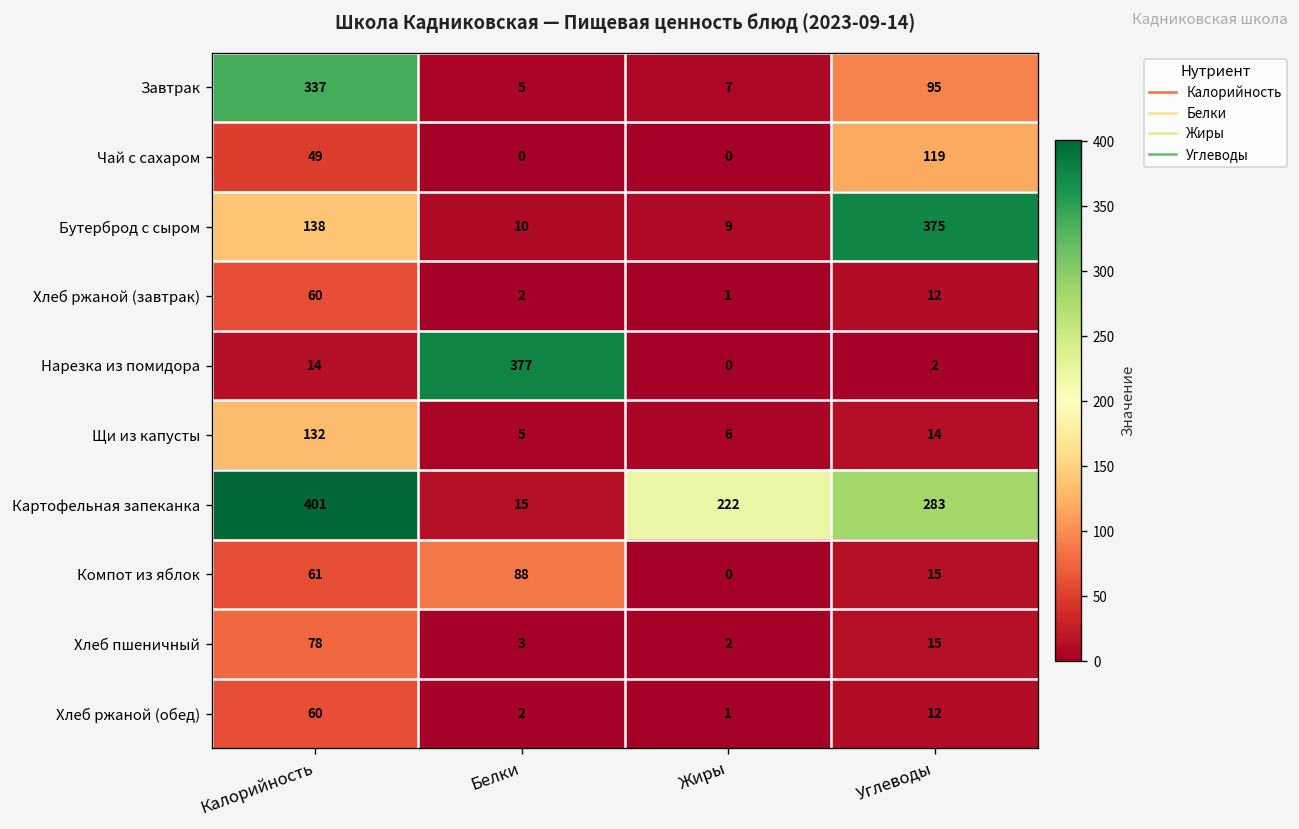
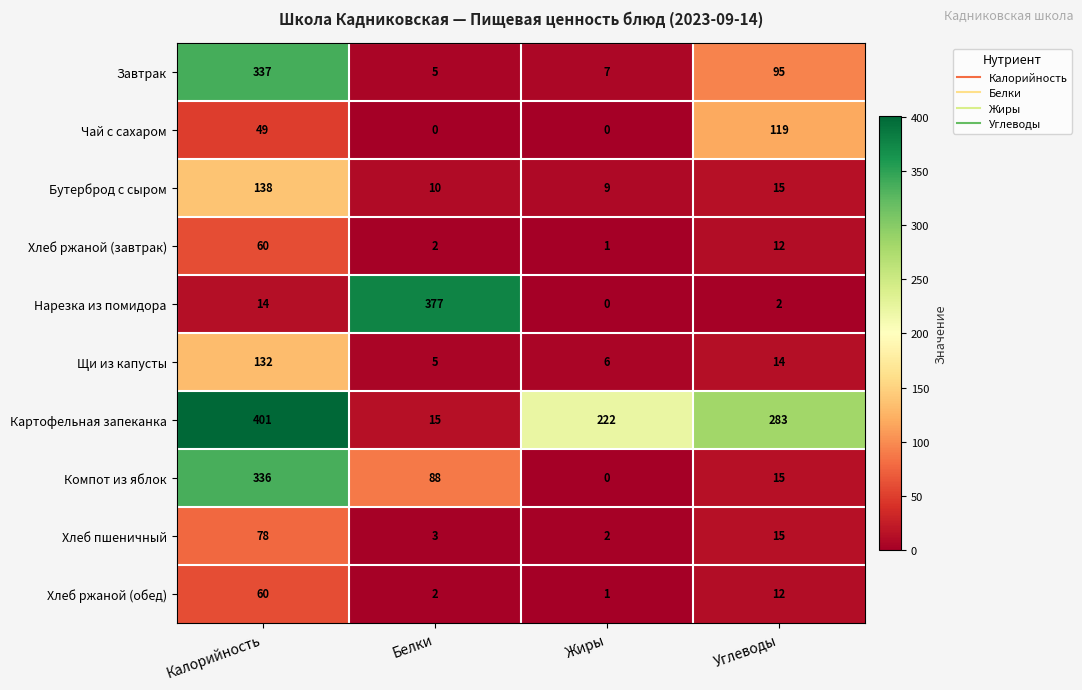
Бутерброд с сыром, Углеводы: 375 -> 15
Компот из яблок, Калорийность: 61 -> 336
